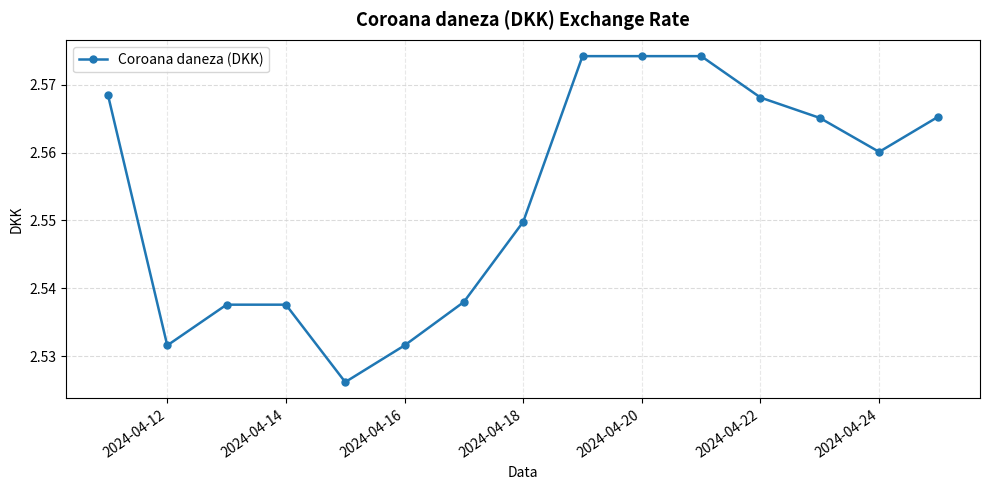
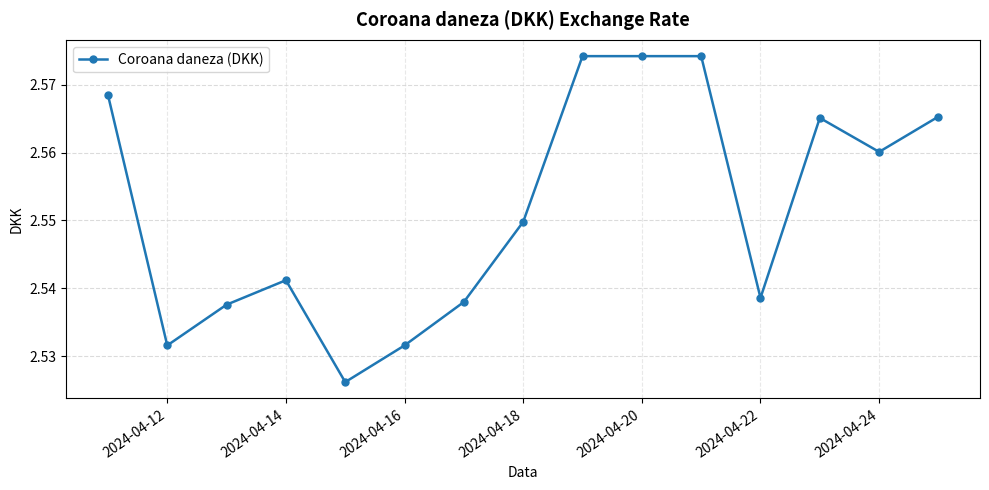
2024-04-14: 2.538 -> 2.541
2024-04-22: 2.568 -> 2.539
